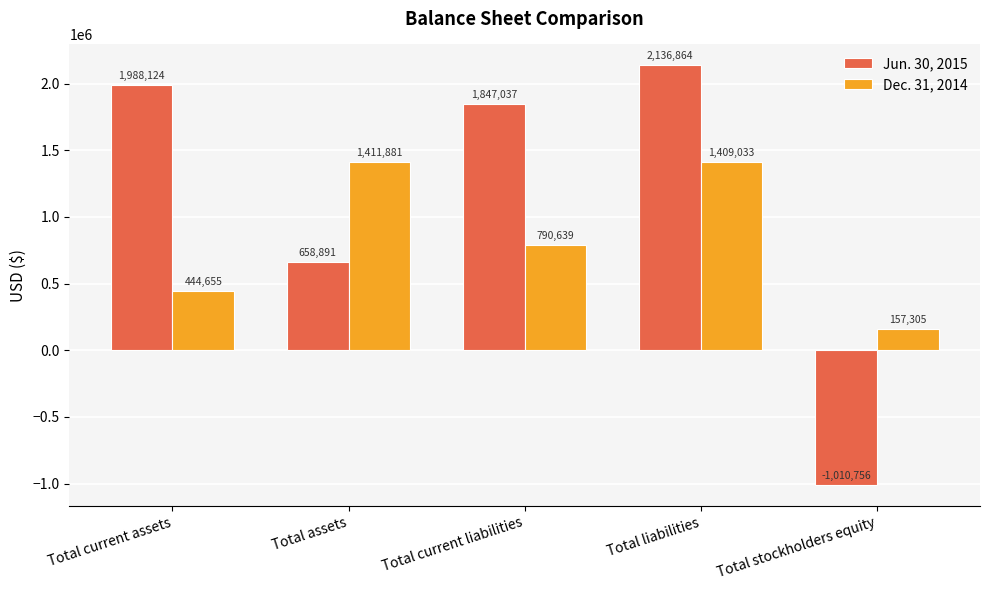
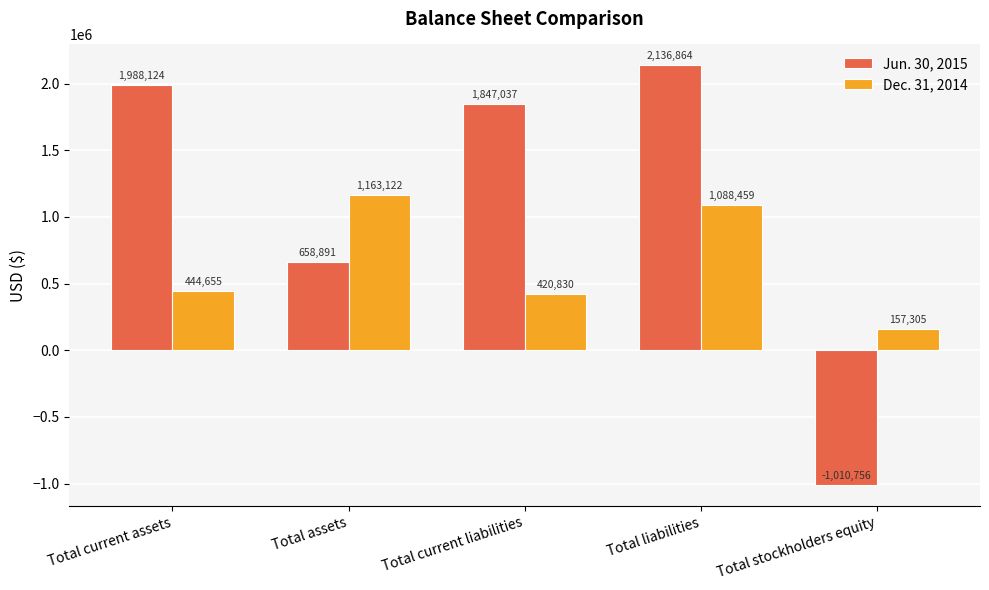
Dec. 31, 2014, Total assets: 1,411,881 -> 1,163,122
Dec. 31, 2014, Total current liabilities: 790,639 -> 420,830
Dec. 31, 2014, Total liabilities: 1,409,033 -> 1,088,459
